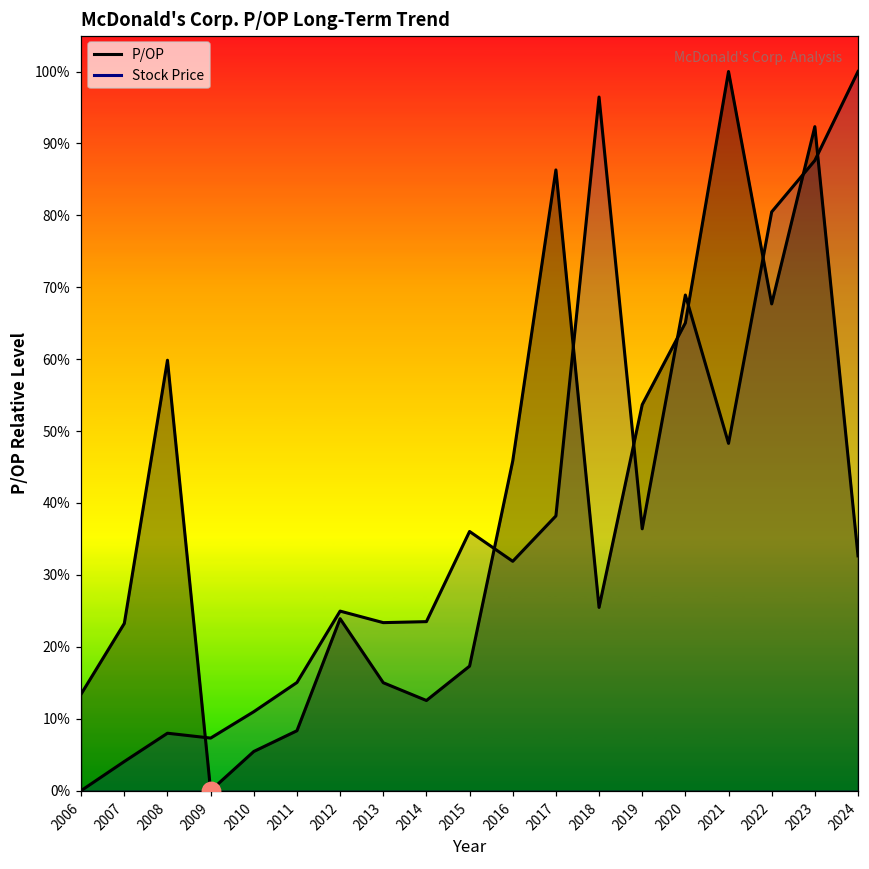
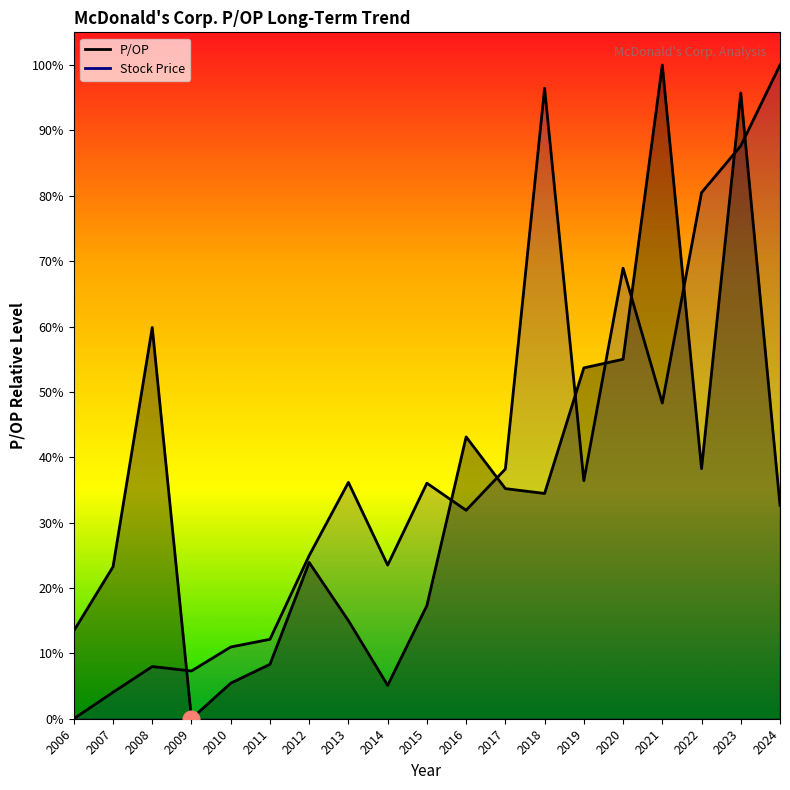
Stock Price, 2011: 15% -> 12%
Stock Price, 2013: 23% -> 36%
P/OP, 2014: 13% -> 5%
P/OP, 2016: 46% -> 43%
P/OP, 2017: 86% -> 35%
P/OP, 2018: 25% -> 34%
P/OP, 2020: 65% -> 55%
P/OP, 2022: 68% -> 38%
P/OP, 2023: 92% -> 96%
